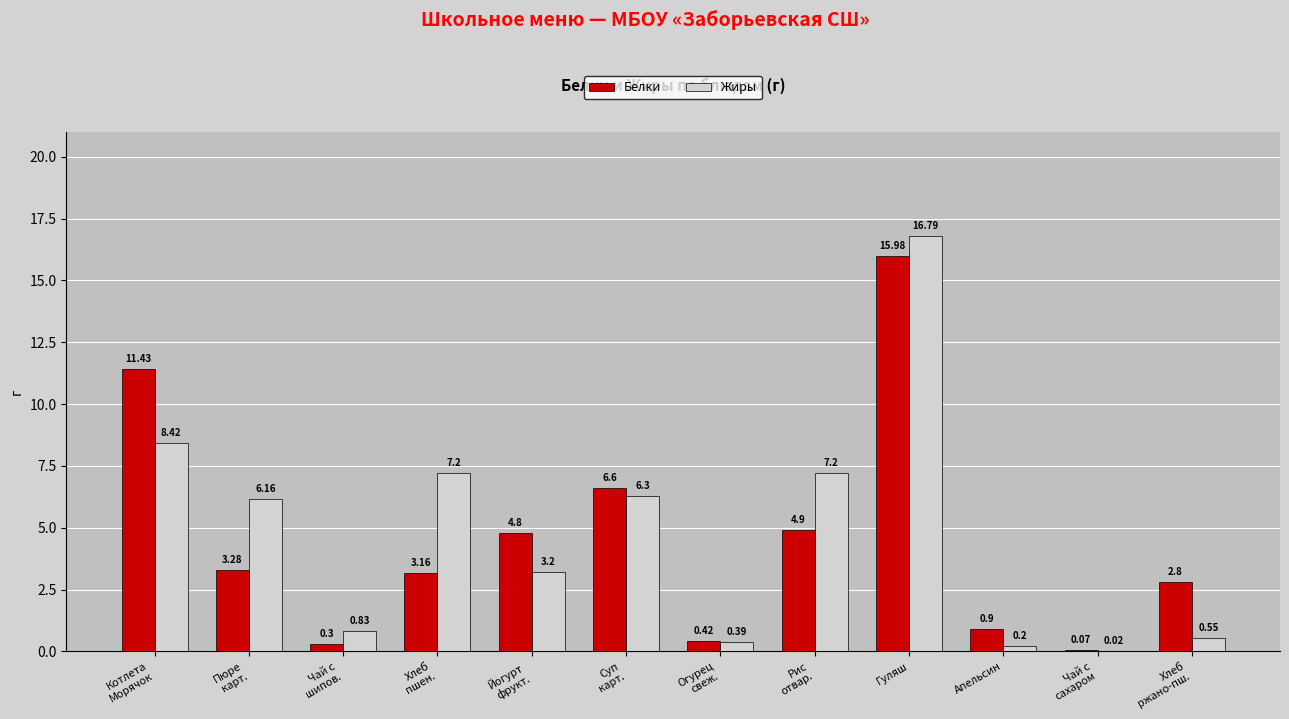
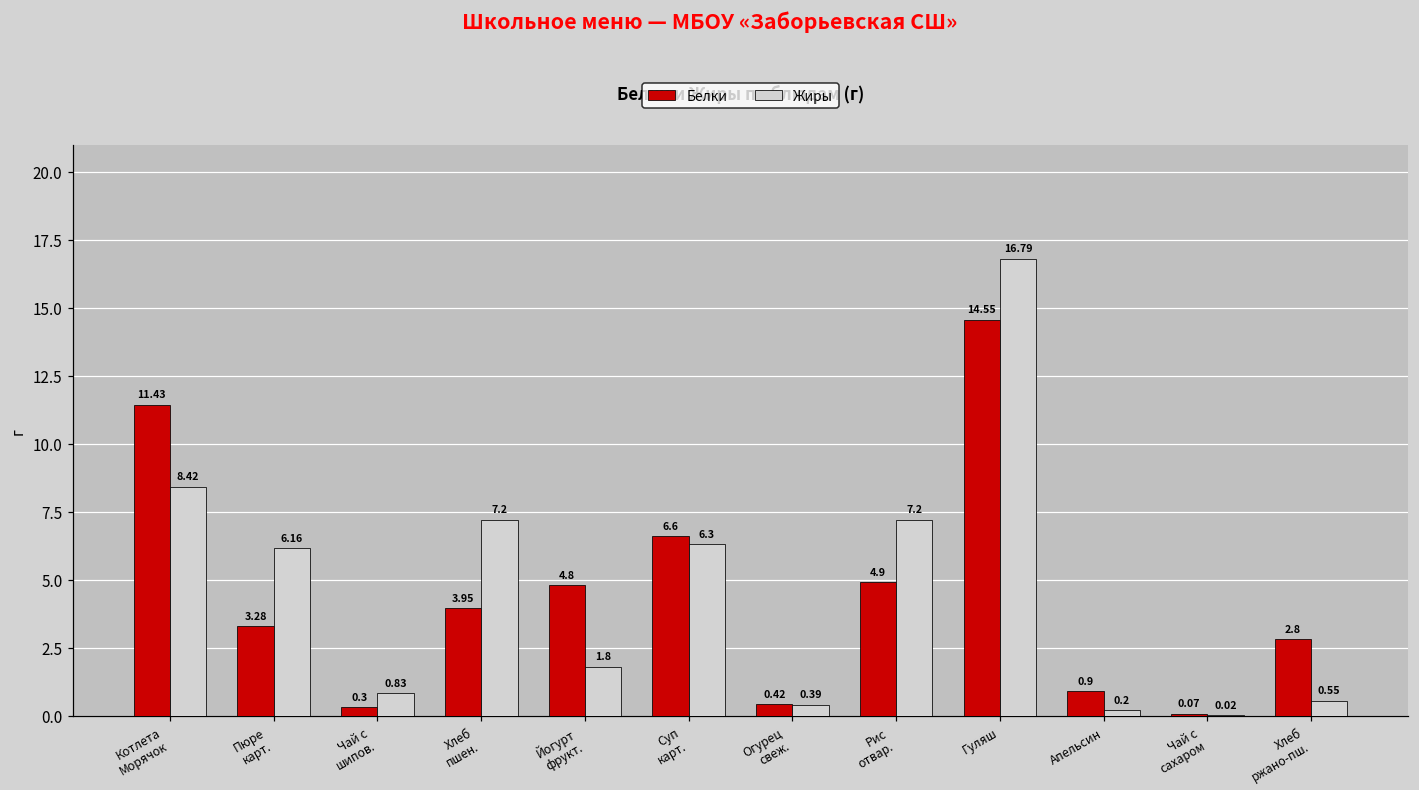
Белки, Хлеб пшен.: 3.16 -> 3.95
Жиры, Йогурт фрукт.: 3.2 -> 1.8
Белки, Гуляш: 15.98 -> 14.55
